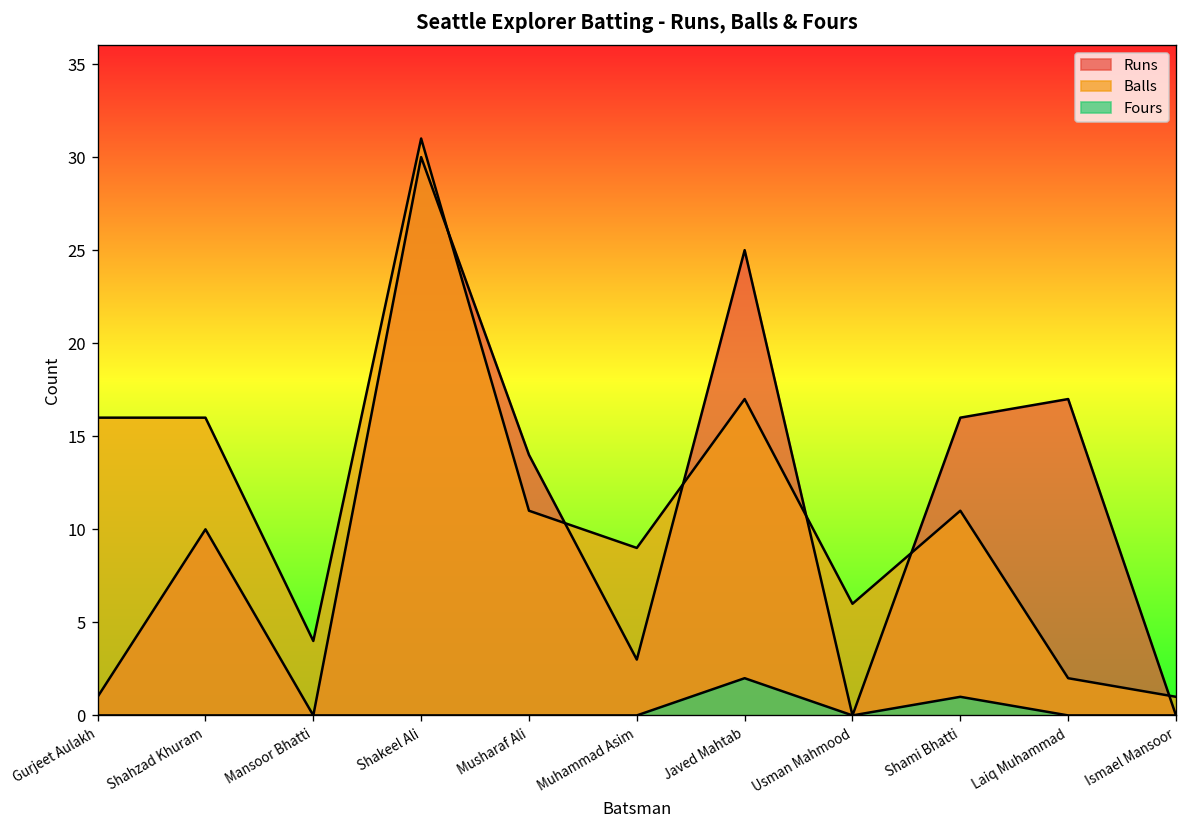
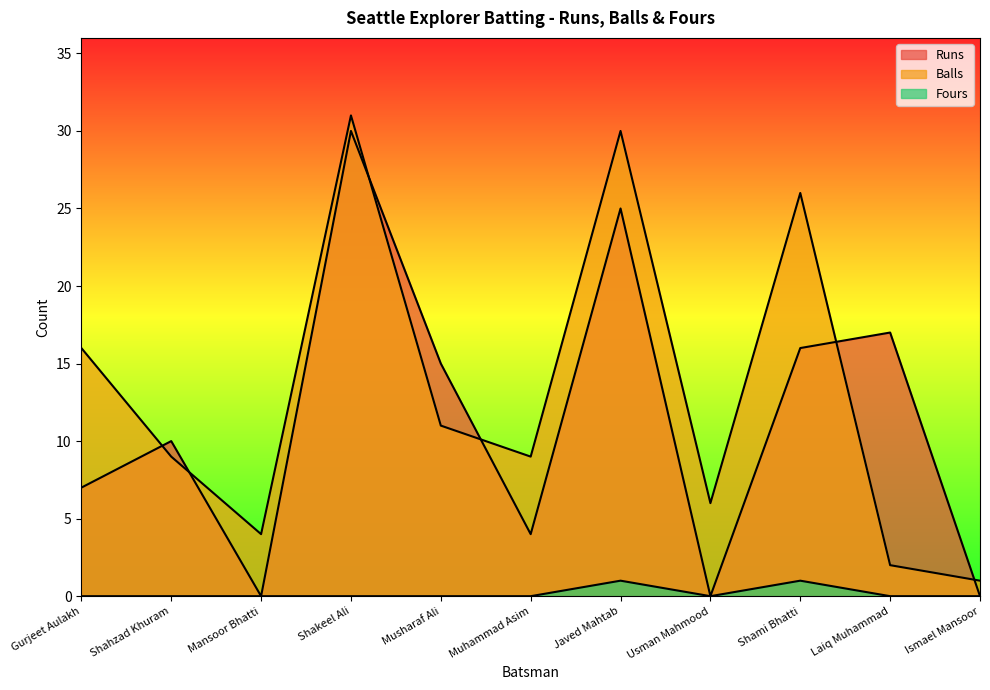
Runs, Gurjeet Aulakh: 1 -> 7
Balls, Shahzad Khuram: 16 -> 9
Runs, Musharaf Ali: 14 -> 15
Runs, Muhammad Asim: 3 -> 4
Balls, Javed Mahtab: 17 -> 30
Fours, Javed Mahtab: 2 -> 1
Balls, Shami Bhatti: 11 -> 26
